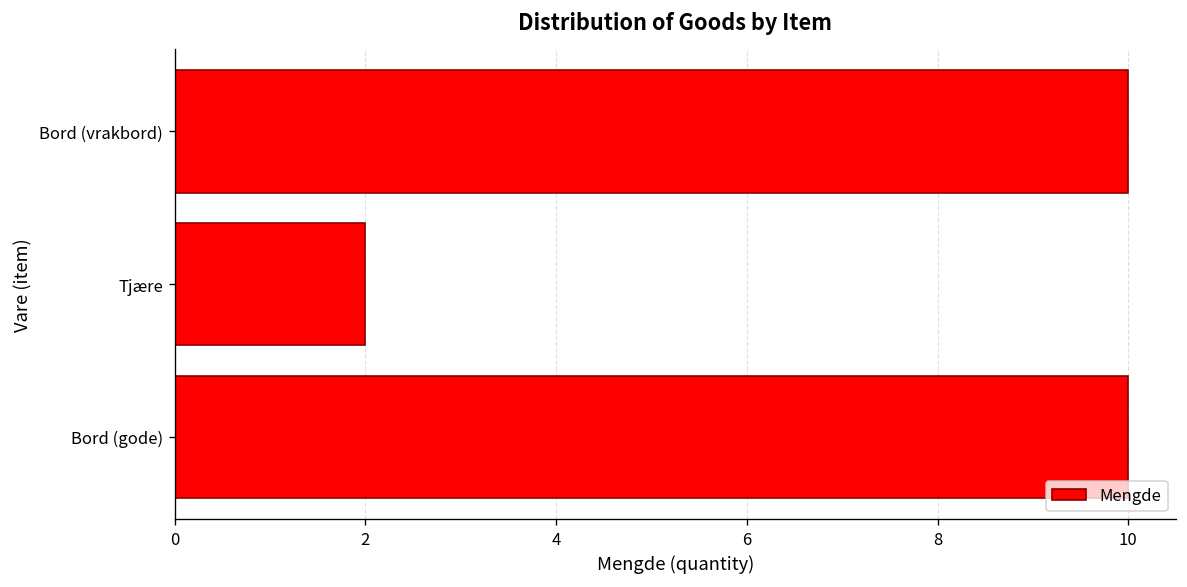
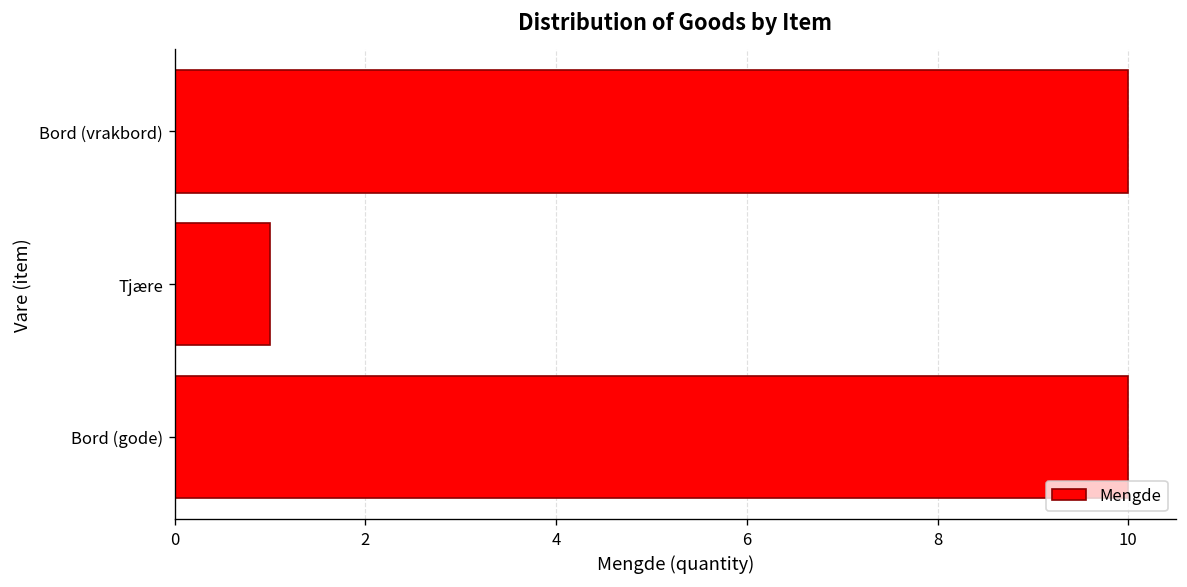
Tjære: 2 -> 1
